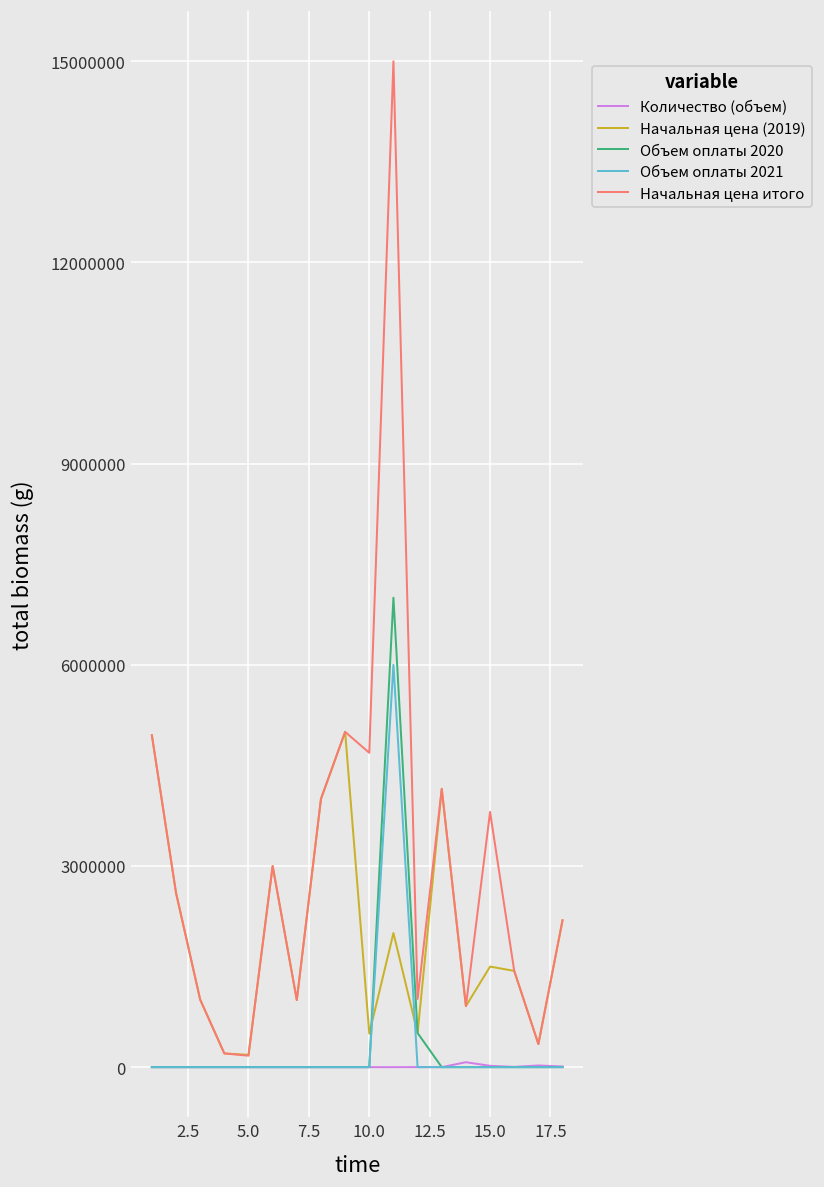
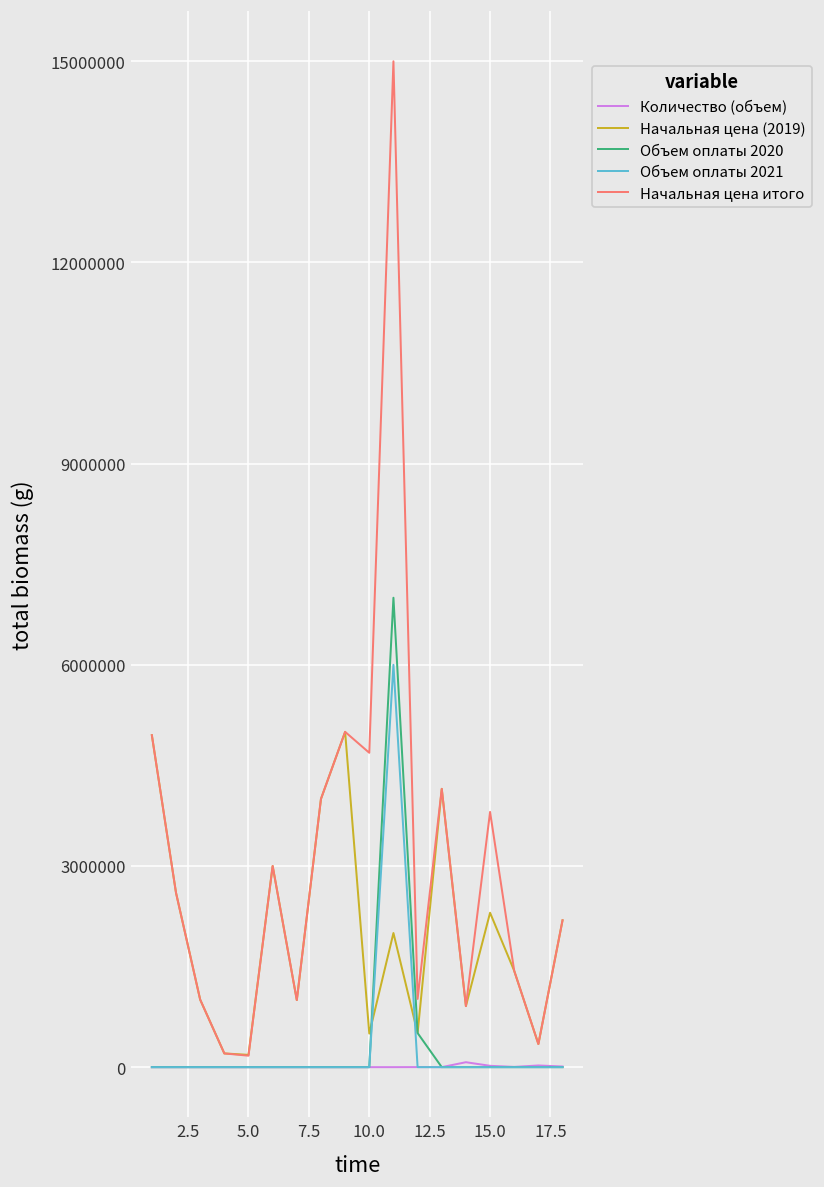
Начальная цена (2019), 15.0: 1500000 -> 2300000
